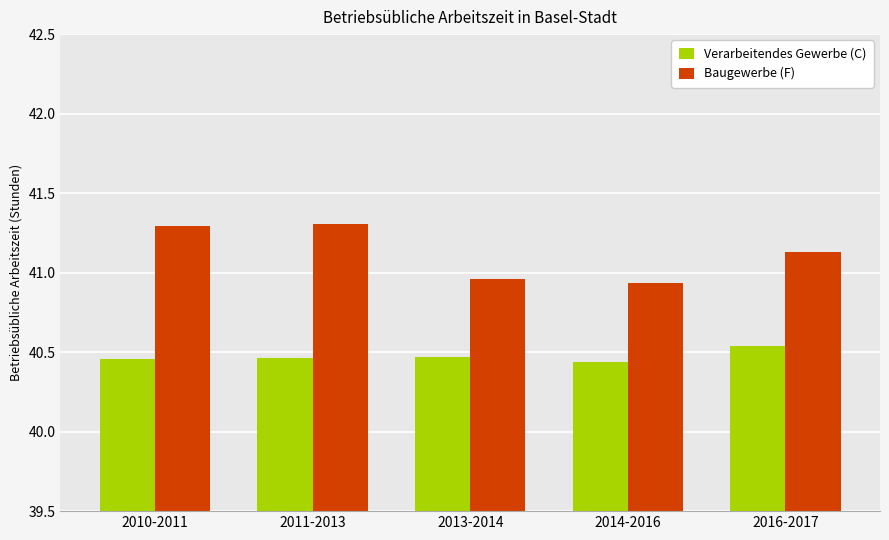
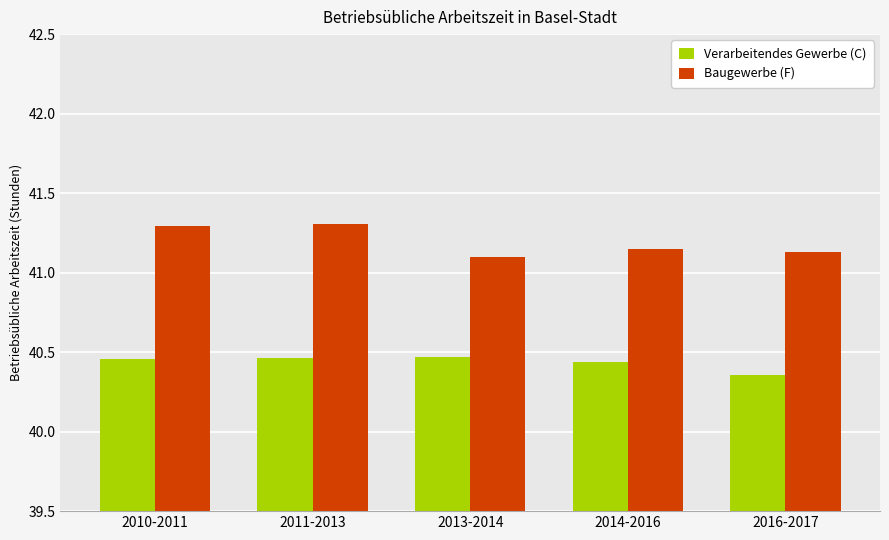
Baugewerbe (F), 2013-2014: 40.96 -> 41.10
Baugewerbe (F), 2014-2016: 40.93 -> 41.15
Verarbeitendes Gewerbe (C), 2016-2017: 40.54 -> 40.36
